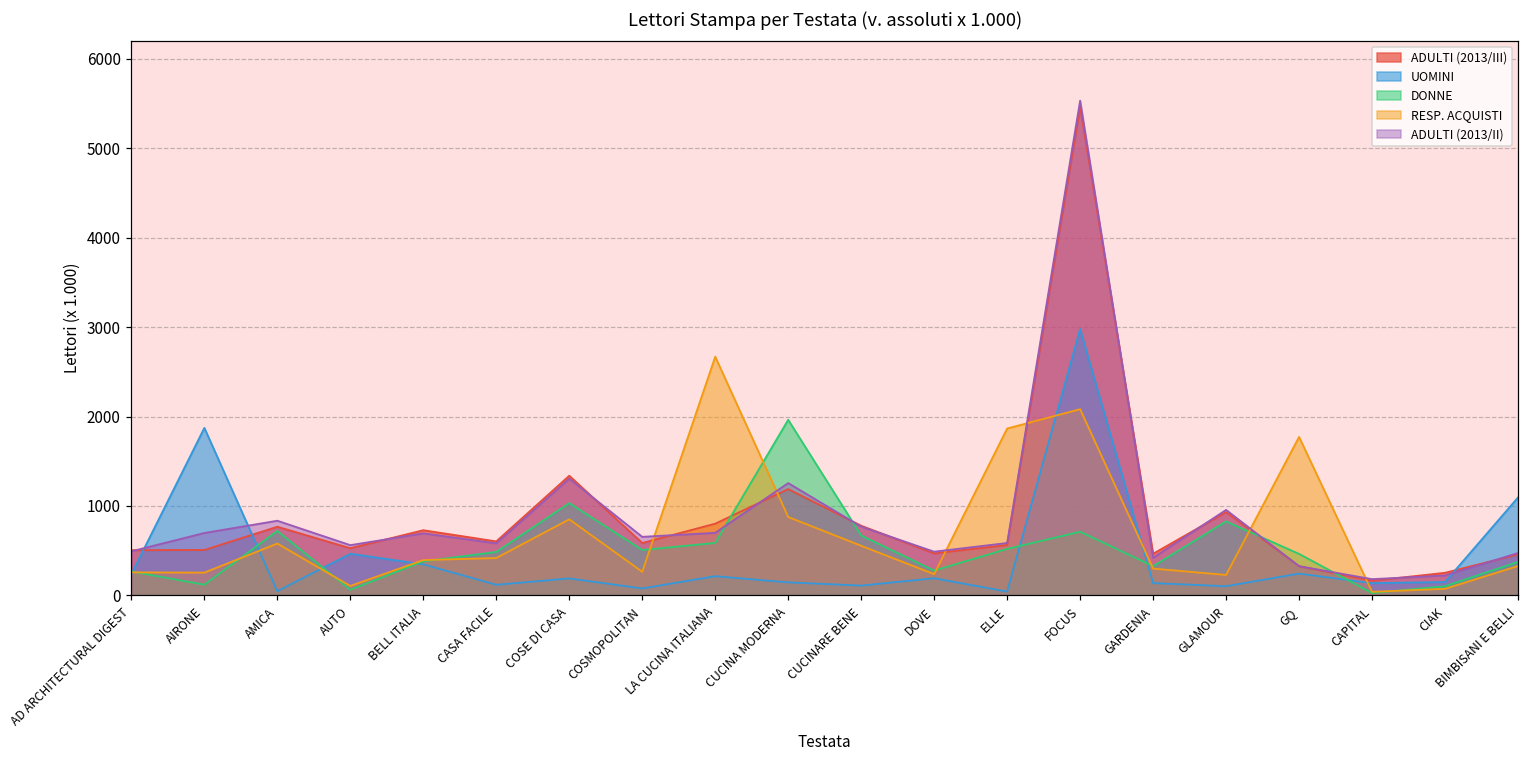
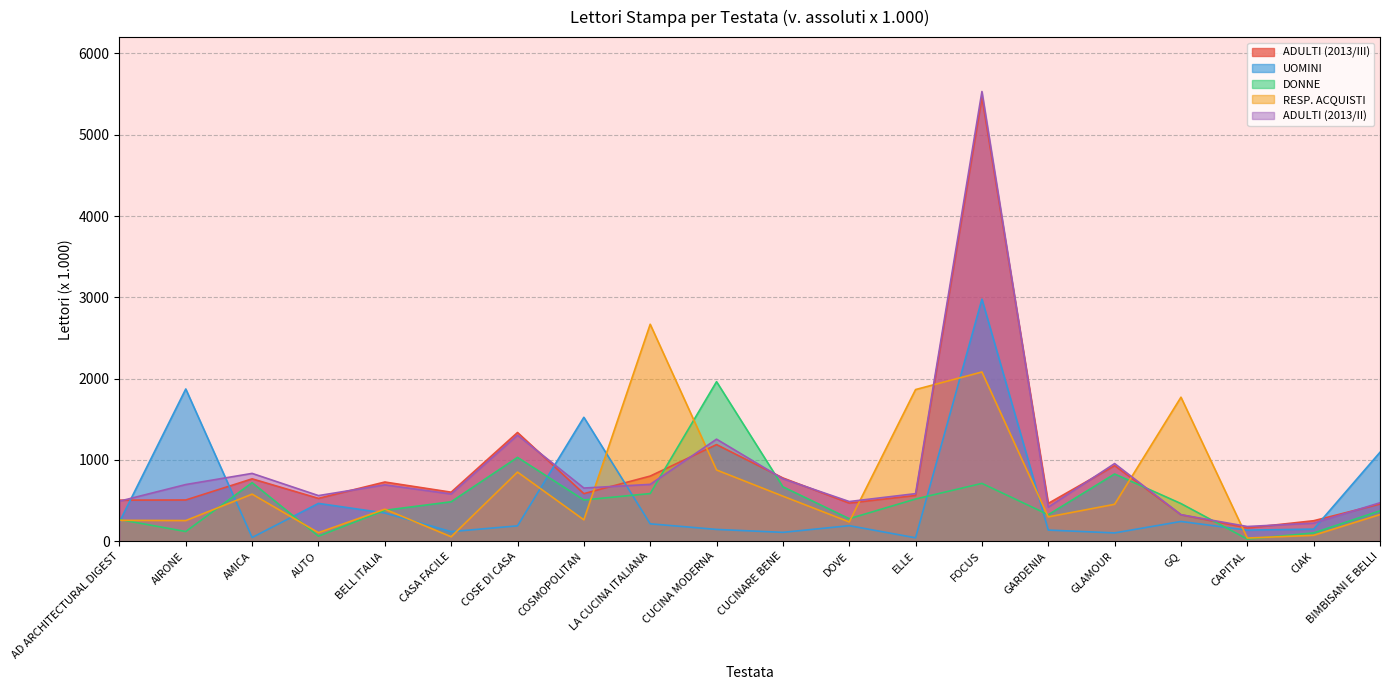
RESP. ACQUISTI, CASA FACILE: 400 -> 100
UOMINI, COSMOPOLITAN: 100 -> 1500
RESP. ACQUISTI, GLAMOUR: 200 -> 500
